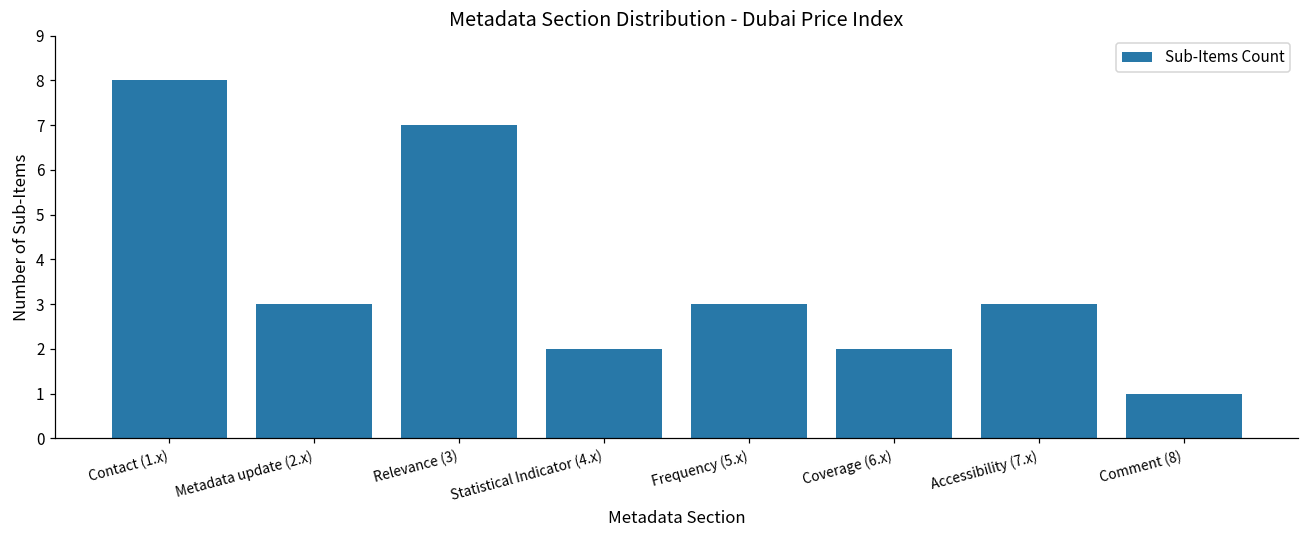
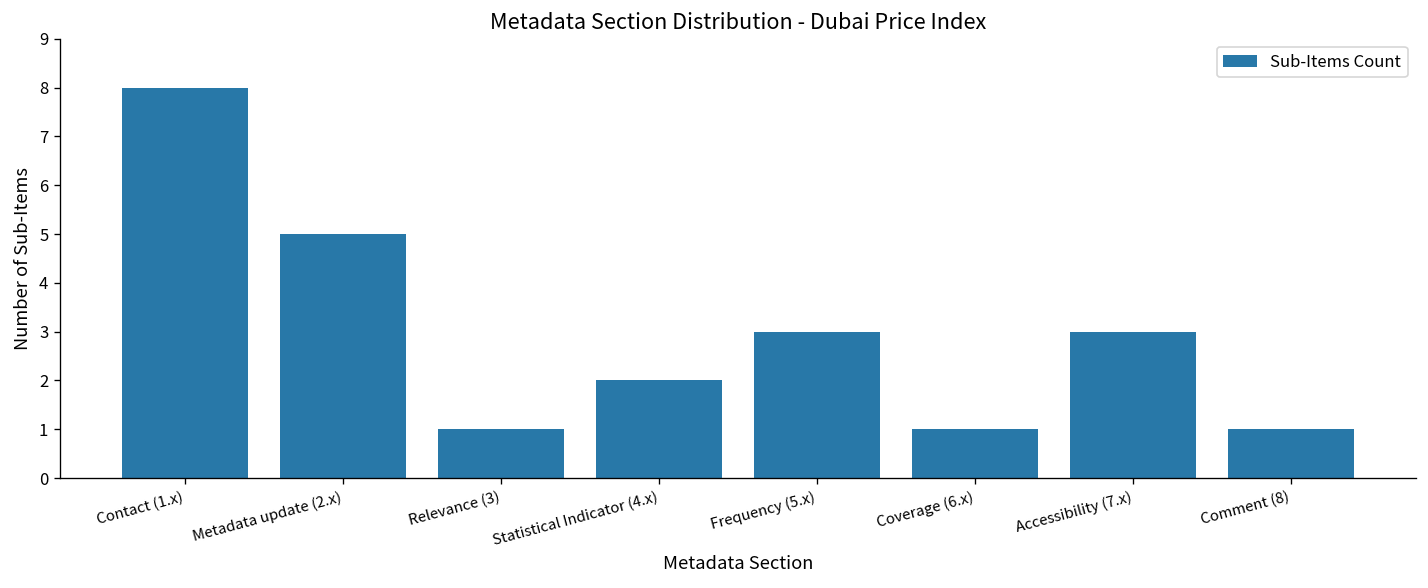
Metadata update (2.x): 3 -> 5
Relevance (3): 7 -> 1
Coverage (6.x): 2 -> 1
